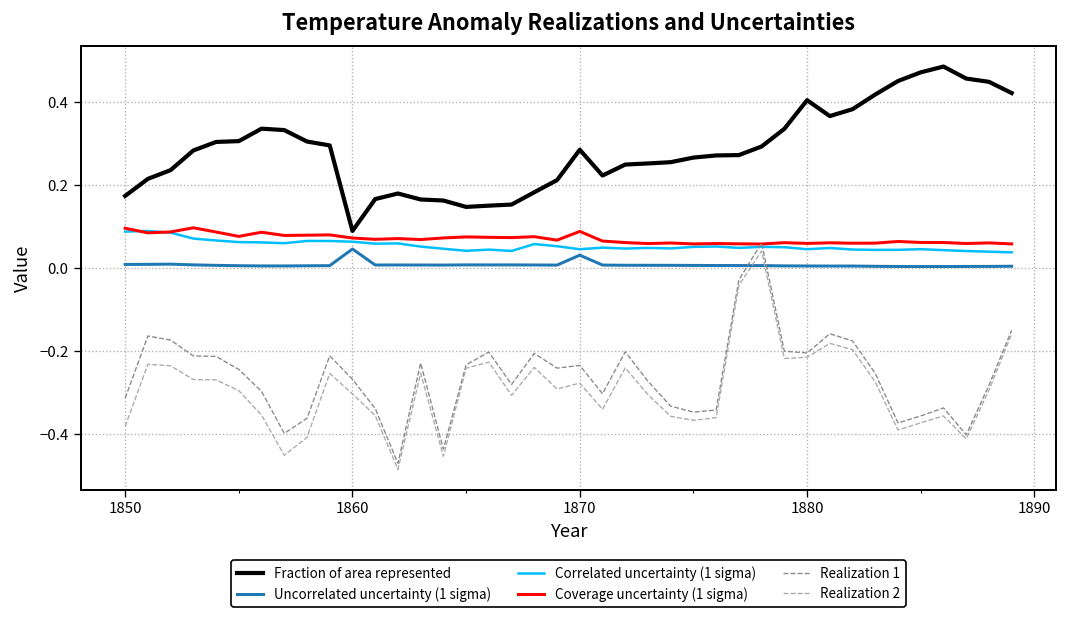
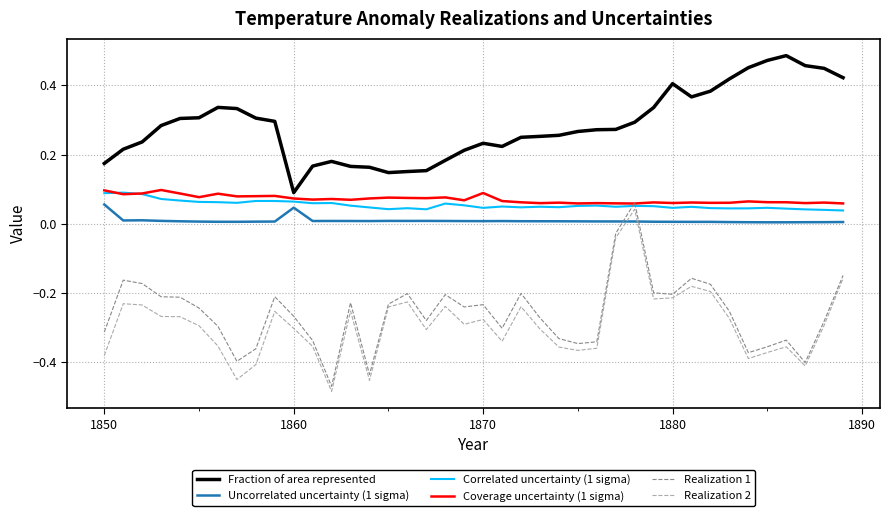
Uncorrelated uncertainty (1 sigma), 1850: 0.01 -> 0.06
Fraction of area represented, 1870: 0.29 -> 0.23
Uncorrelated uncertainty (1 sigma), 1870: 0.03 -> 0.01
